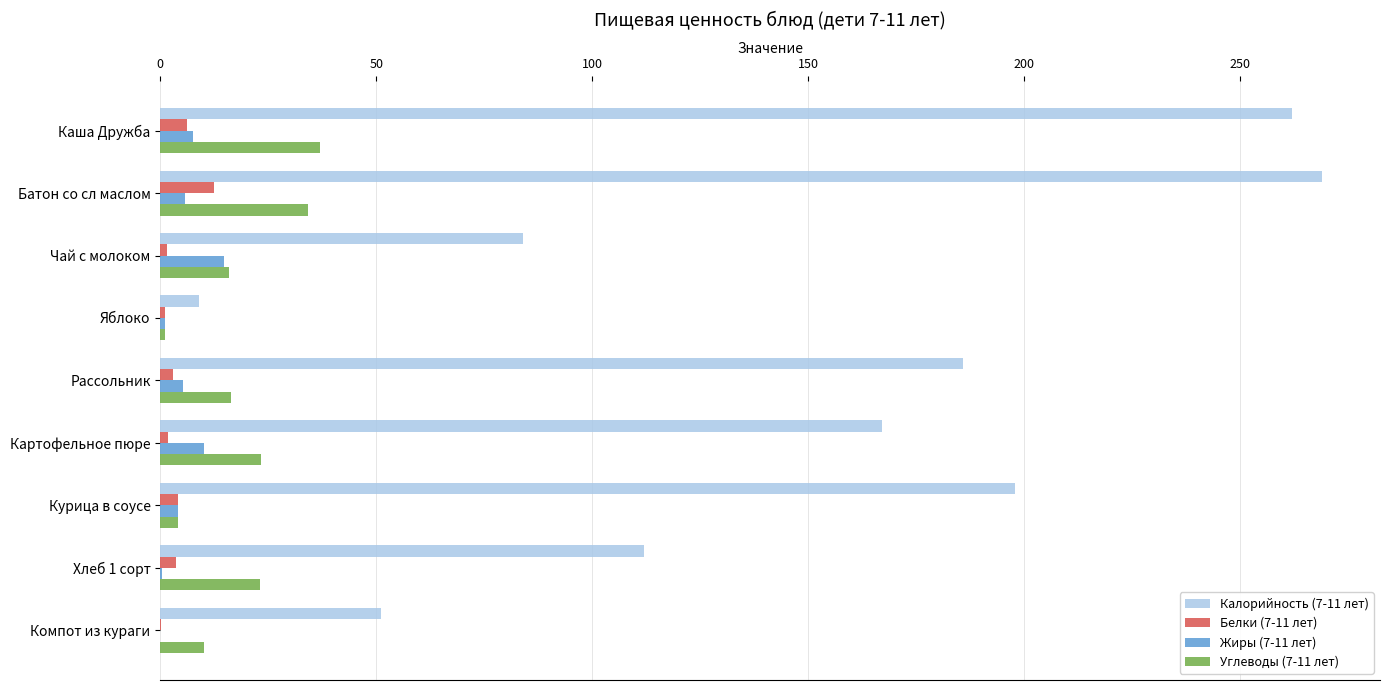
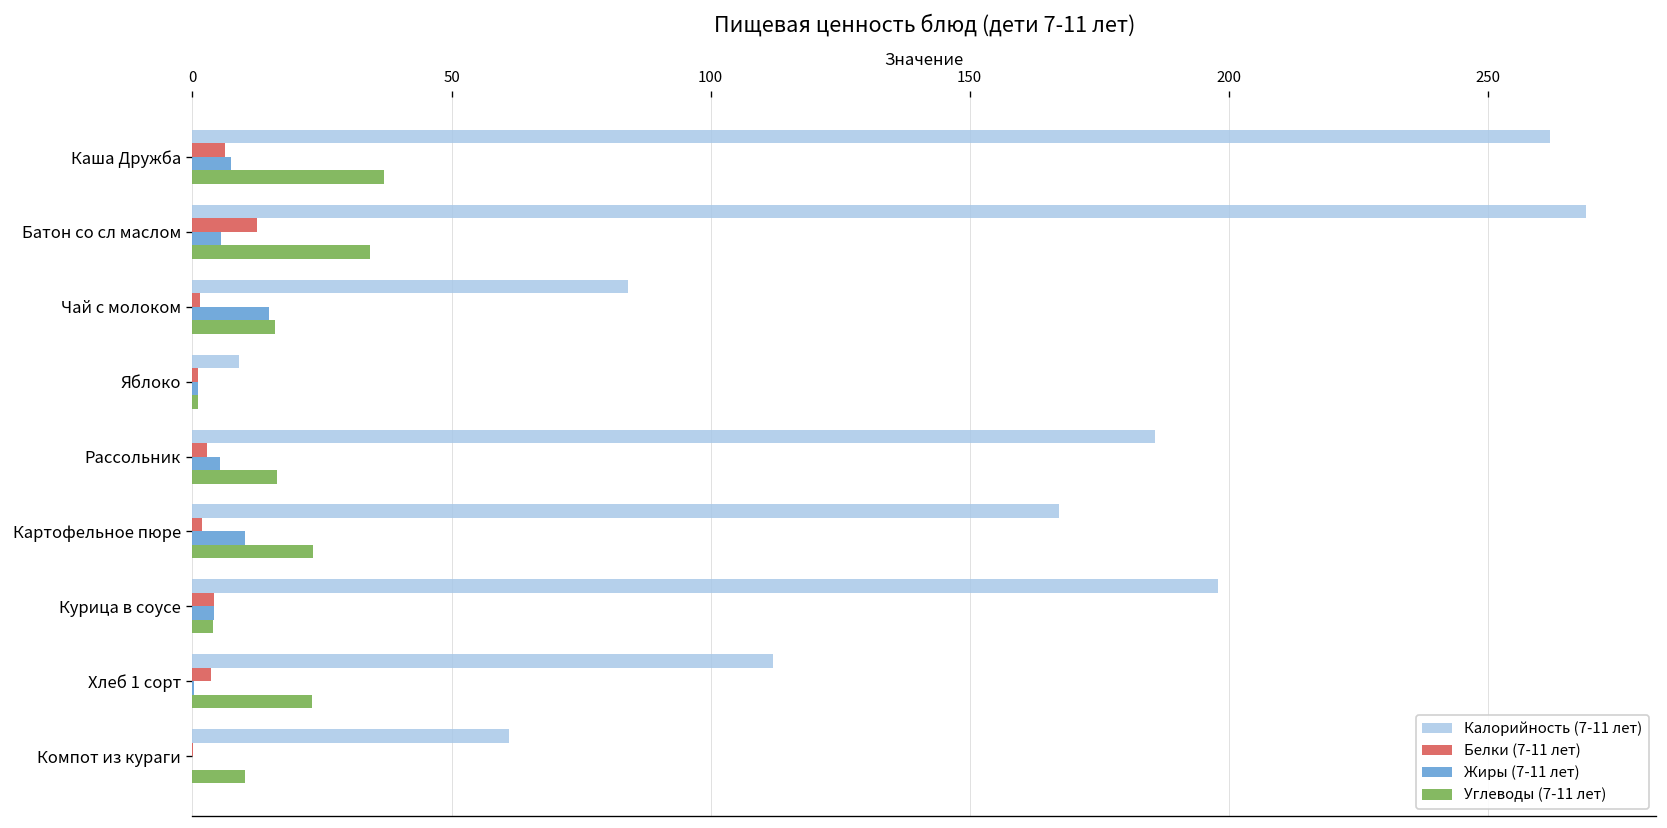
Калорийность (7-11 лет), Компот из кураги: 51 -> 61
